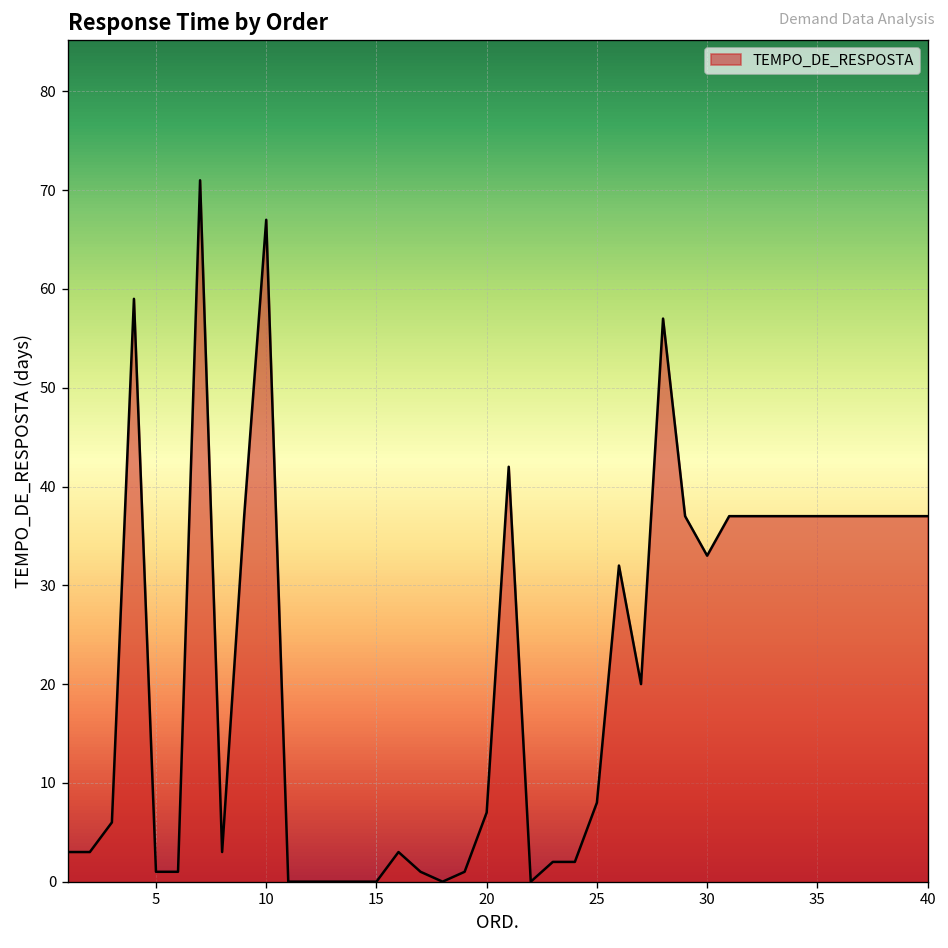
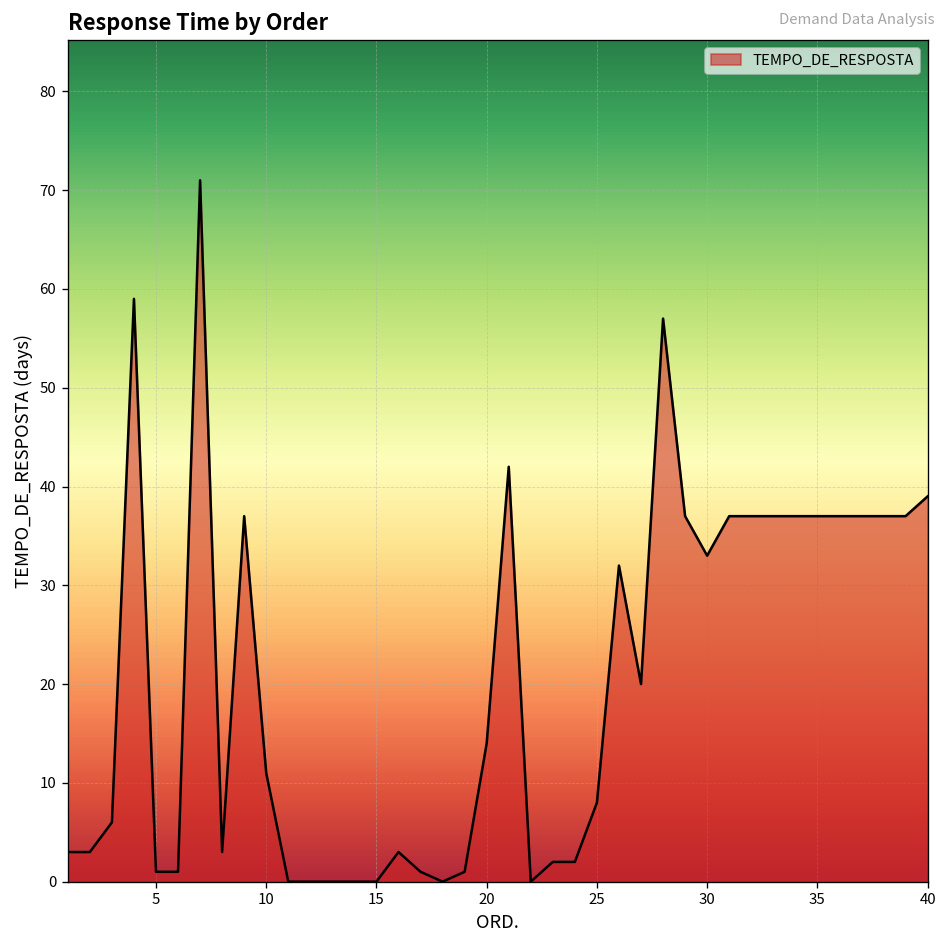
10: 67 -> 11
20: 7 -> 14
40: 37 -> 39
